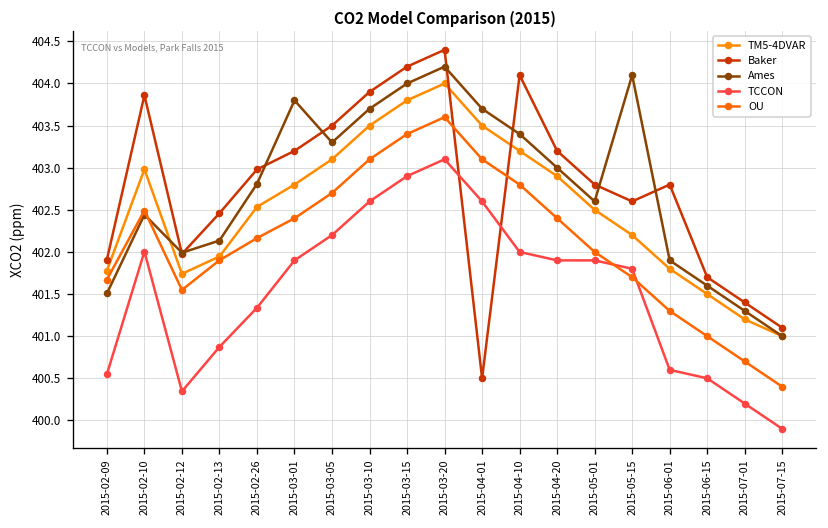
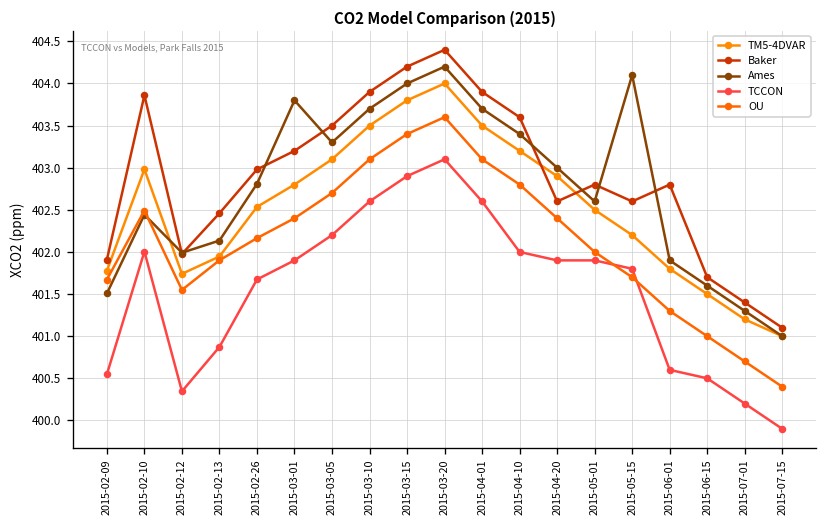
TCCON, 2015-02-26: 401.3 -> 401.7
Baker, 2015-04-01: 400.5 -> 403.9
Baker, 2015-04-10: 404.1 -> 403.6
Baker, 2015-04-20: 403.2 -> 402.6
